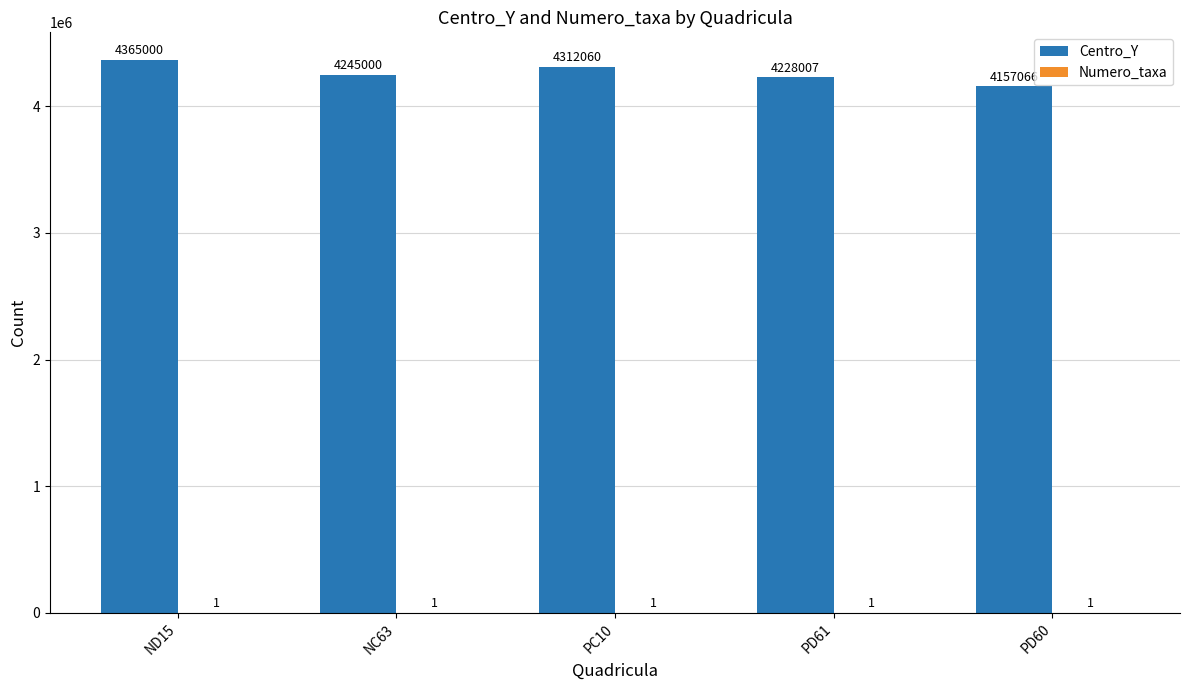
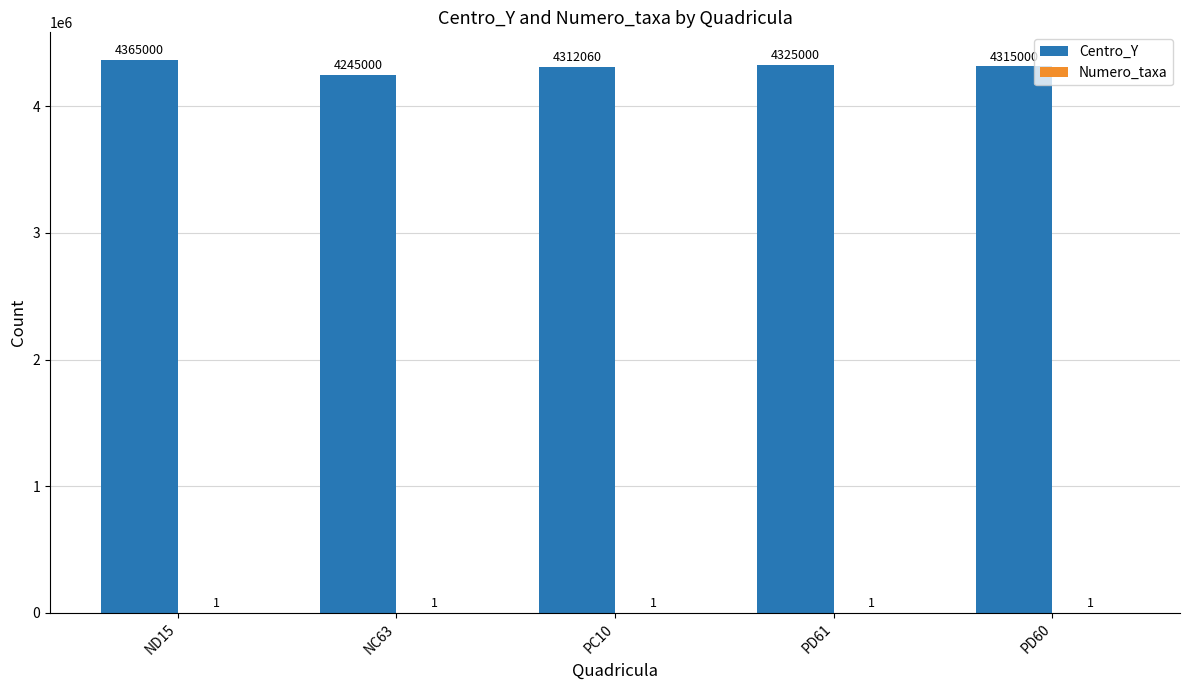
Centro_Y, PD61: 4228007 -> 4325000
Centro_Y, PD60: 4157066 -> 4315000
